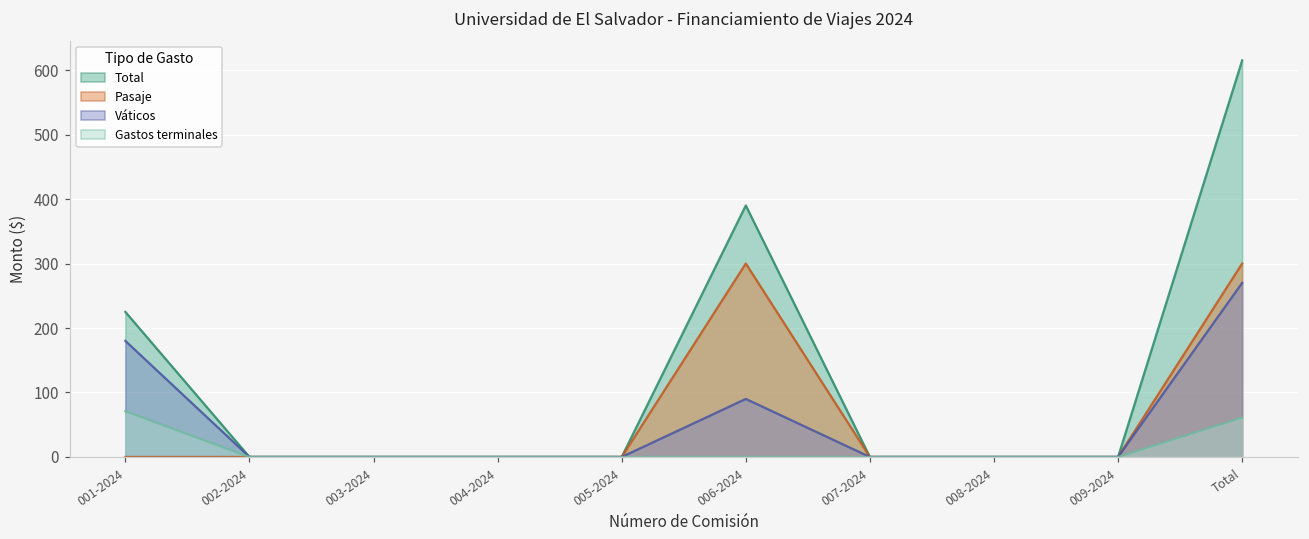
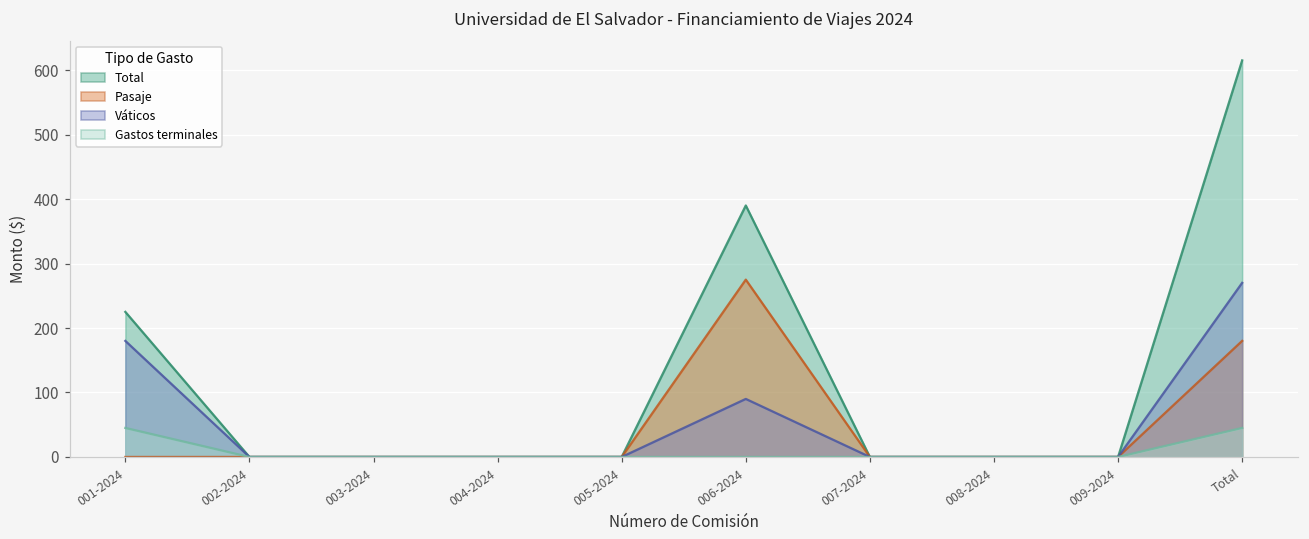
Gastos terminales, 001-2024: 70 -> 50
Pasaje, 006-2024: 300 -> 280
Pasaje, Total: 300 -> 180
Gastos terminales, Total: 60 -> 50
